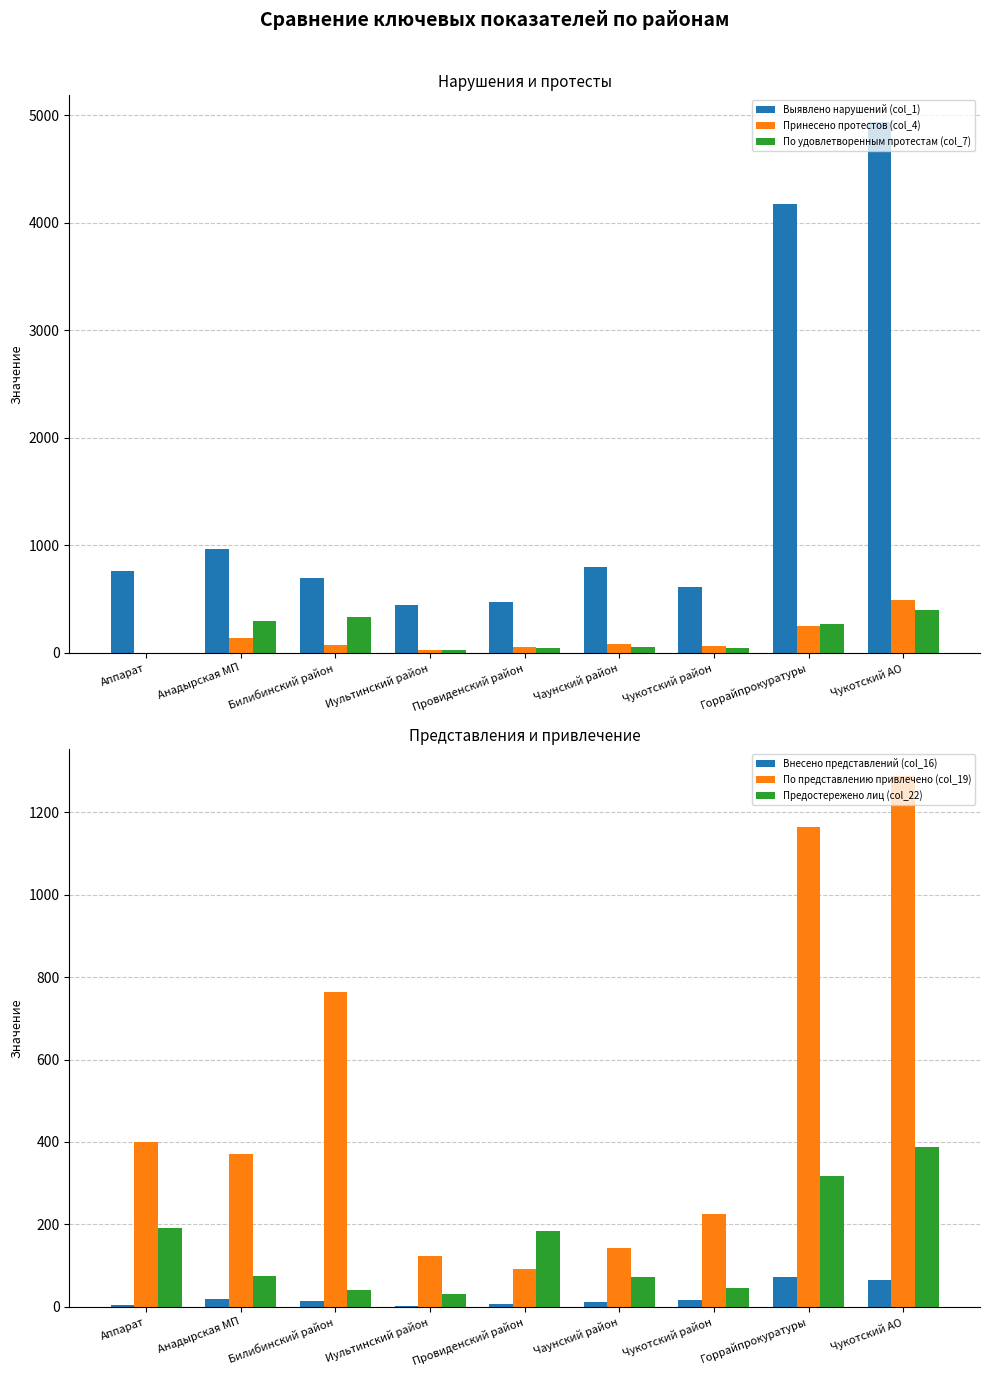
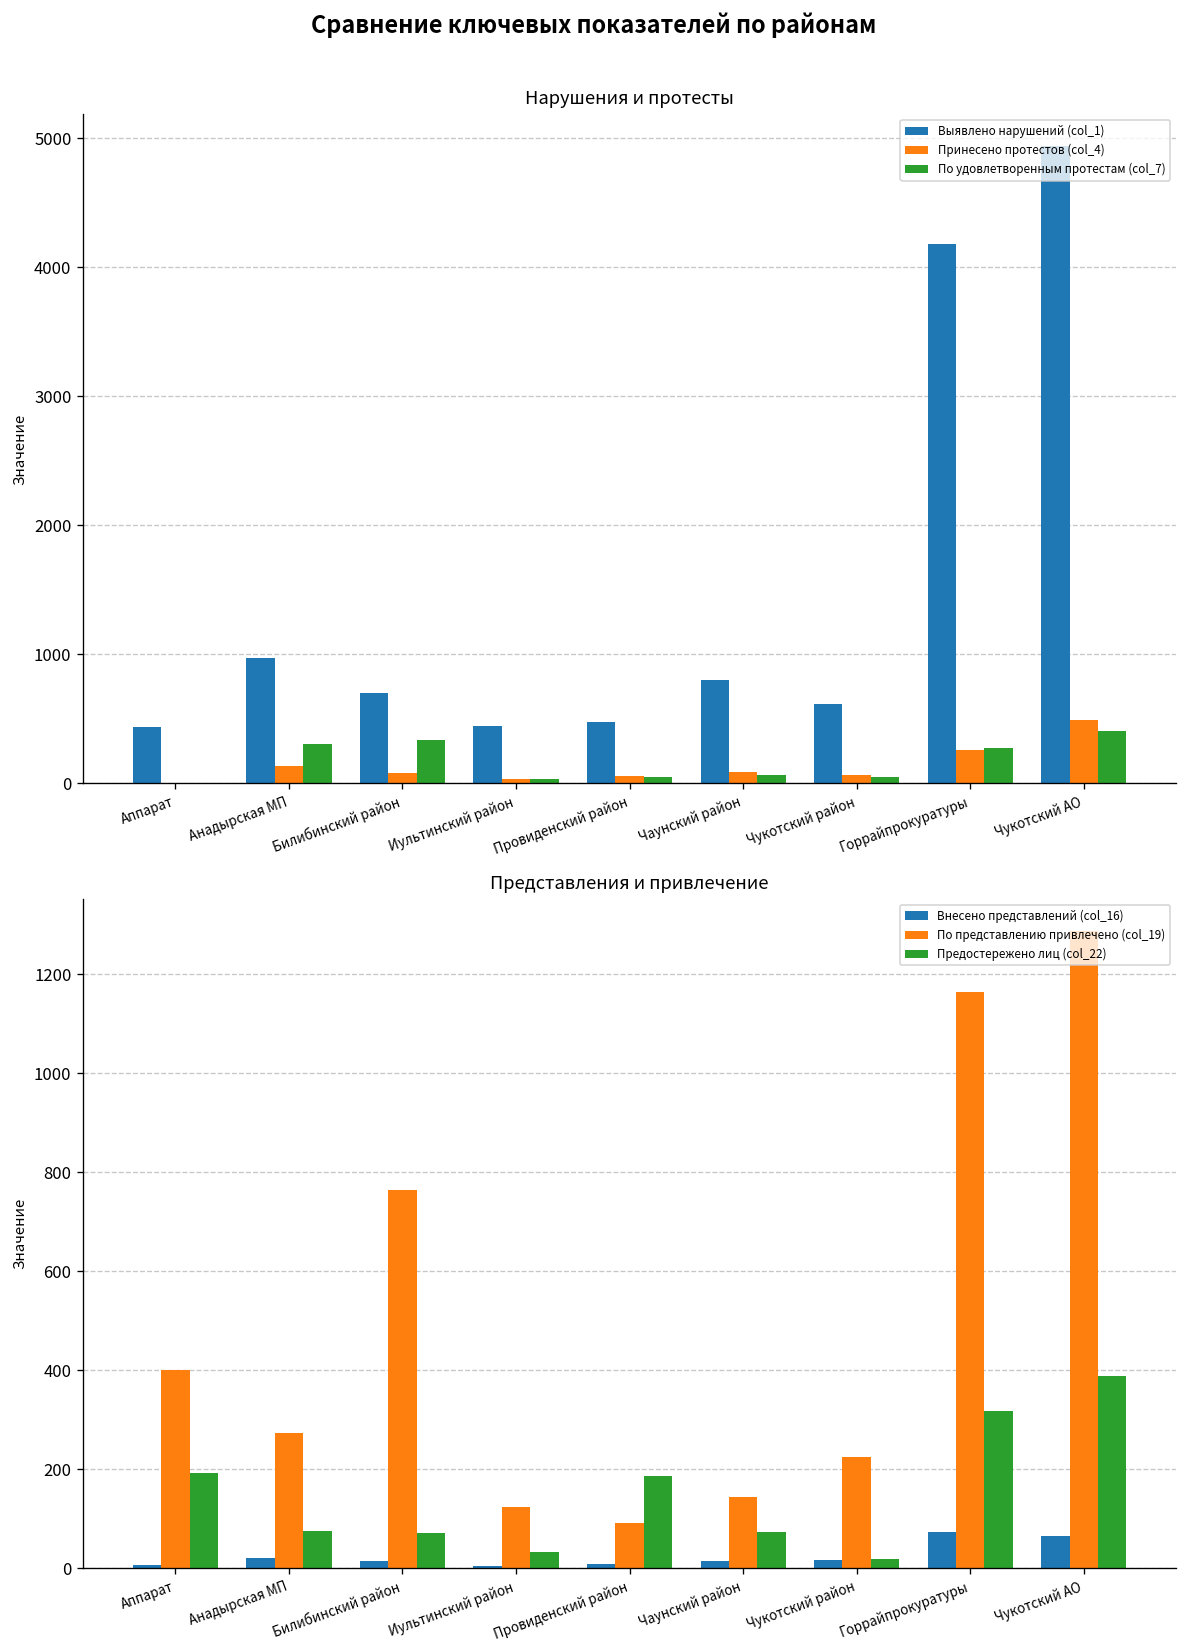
Нарушения и протесты, Выявлено нарушений (col_1), Аппарат: 760 -> 440
Представления и привлечение, По представлению привлечено (col_19), Анадырская МП: 370 -> 270
Представления и привлечение, Предостережено лиц (col_22), Билибинский район: 40 -> 70
Представления и привлечение, Предостережено лиц (col_22), Чукотский район: 50 -> 20
